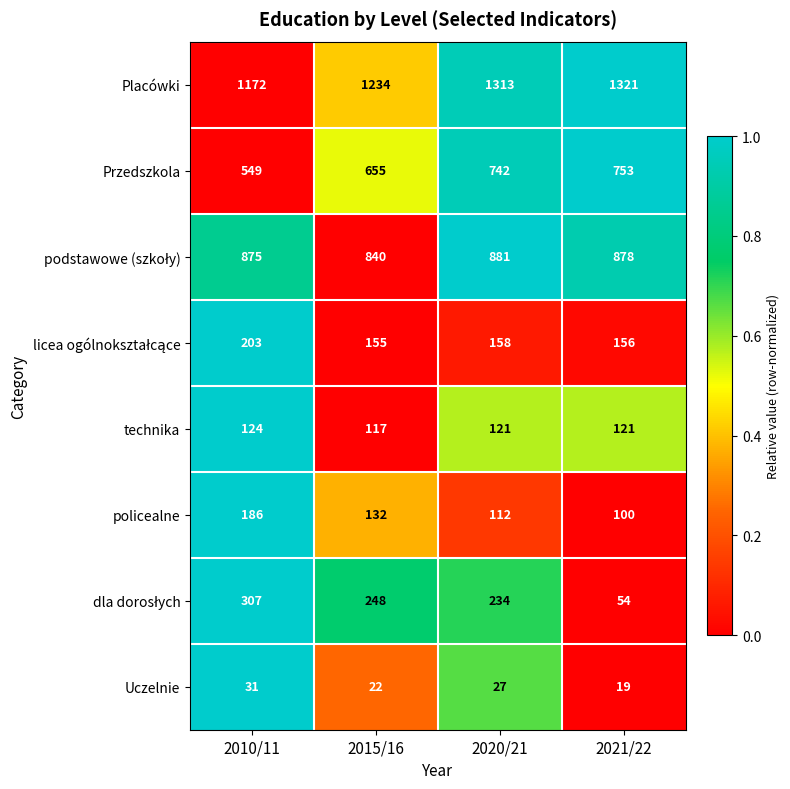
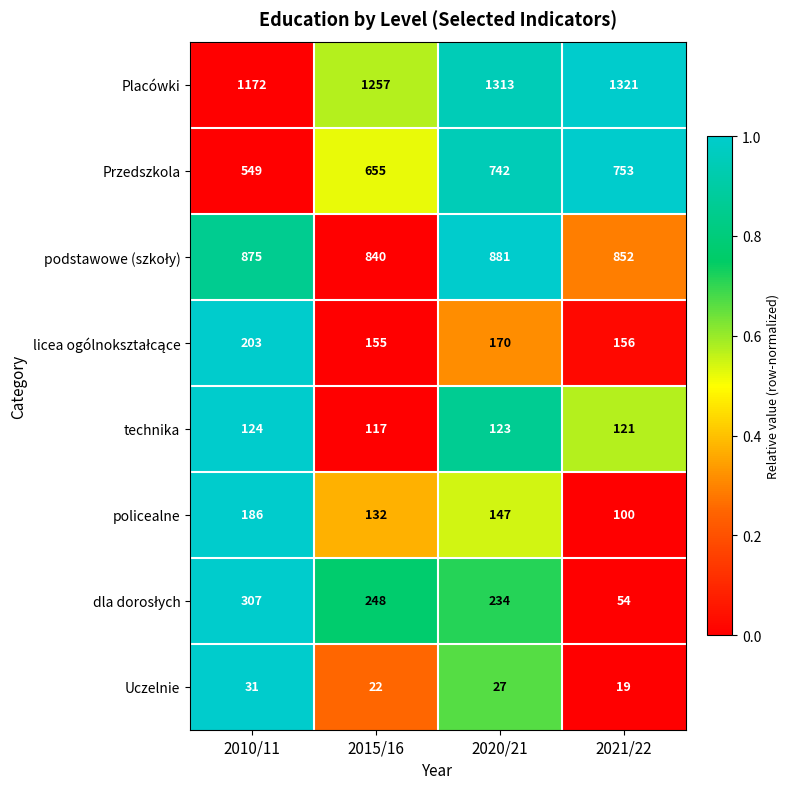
Placówki, 2015/16: 1234 -> 1257
podstawowe (szkoły), 2021/22: 878 -> 852
licea ogólnokształcące, 2020/21: 158 -> 170
technika, 2020/21: 121 -> 123
policealne, 2020/21: 112 -> 147
